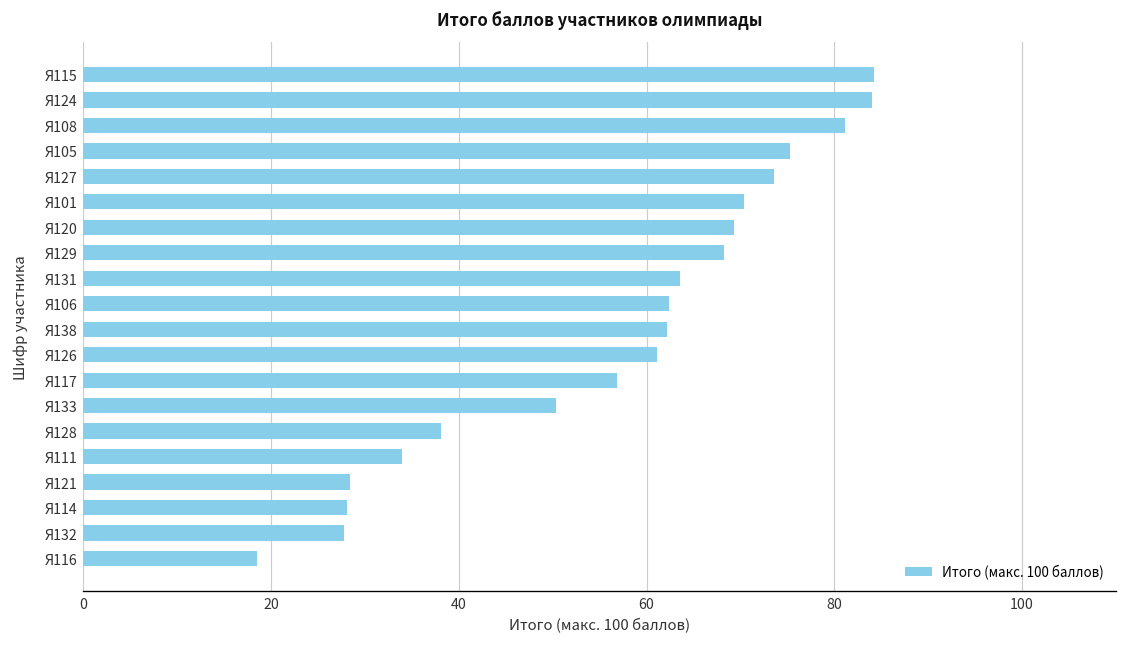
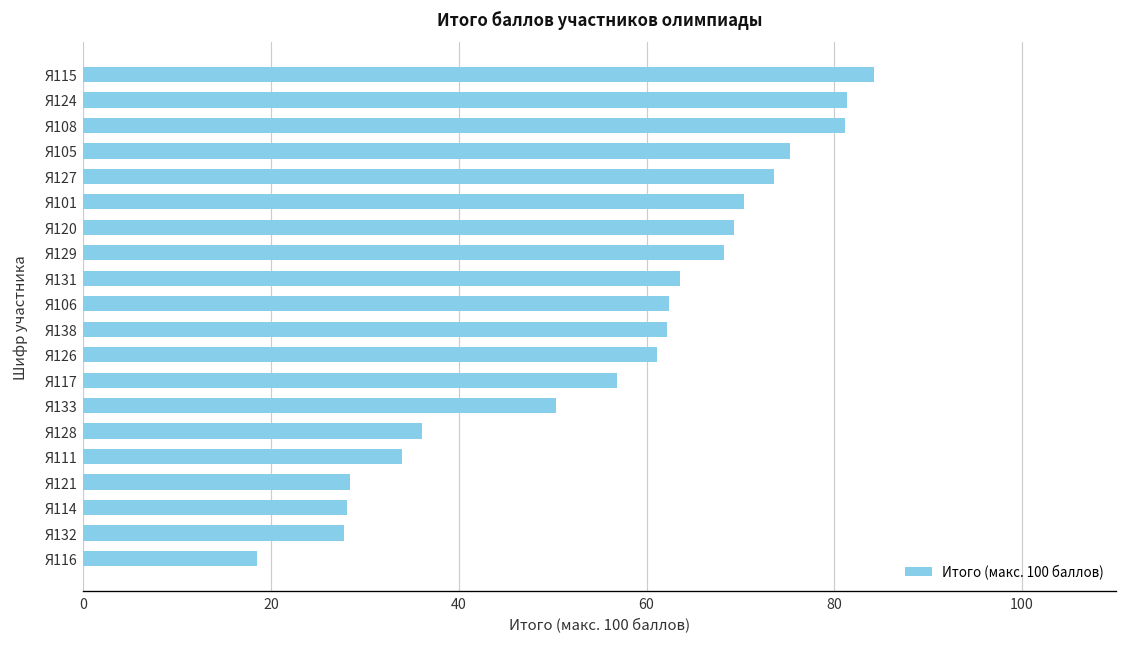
Я124: 84 -> 81
Я128: 38 -> 36
